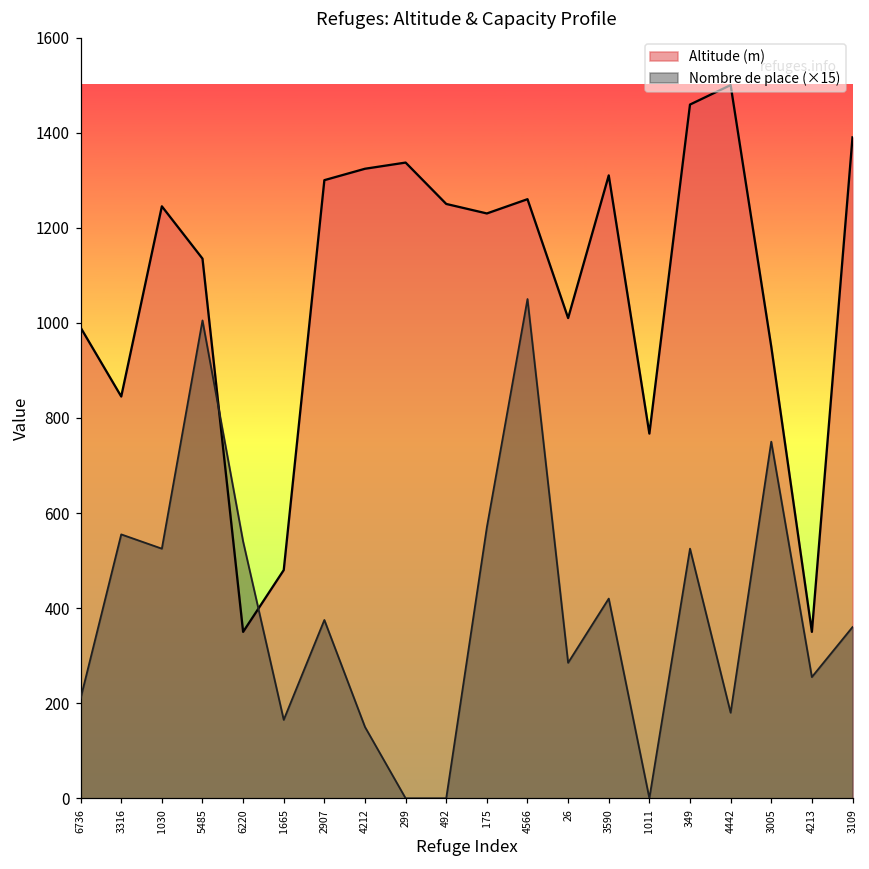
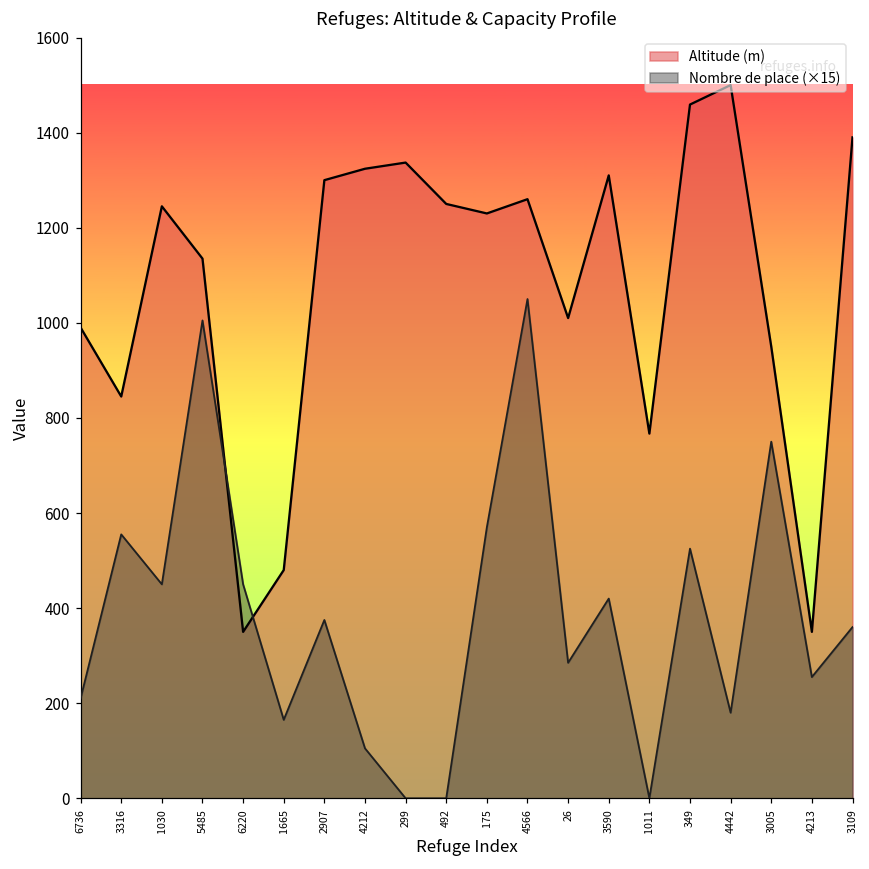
Nombre de place (×15), 1030: 530 -> 450
Nombre de place (×15), 6220: 540 -> 450
Nombre de place (×15), 4212: 150 -> 110
